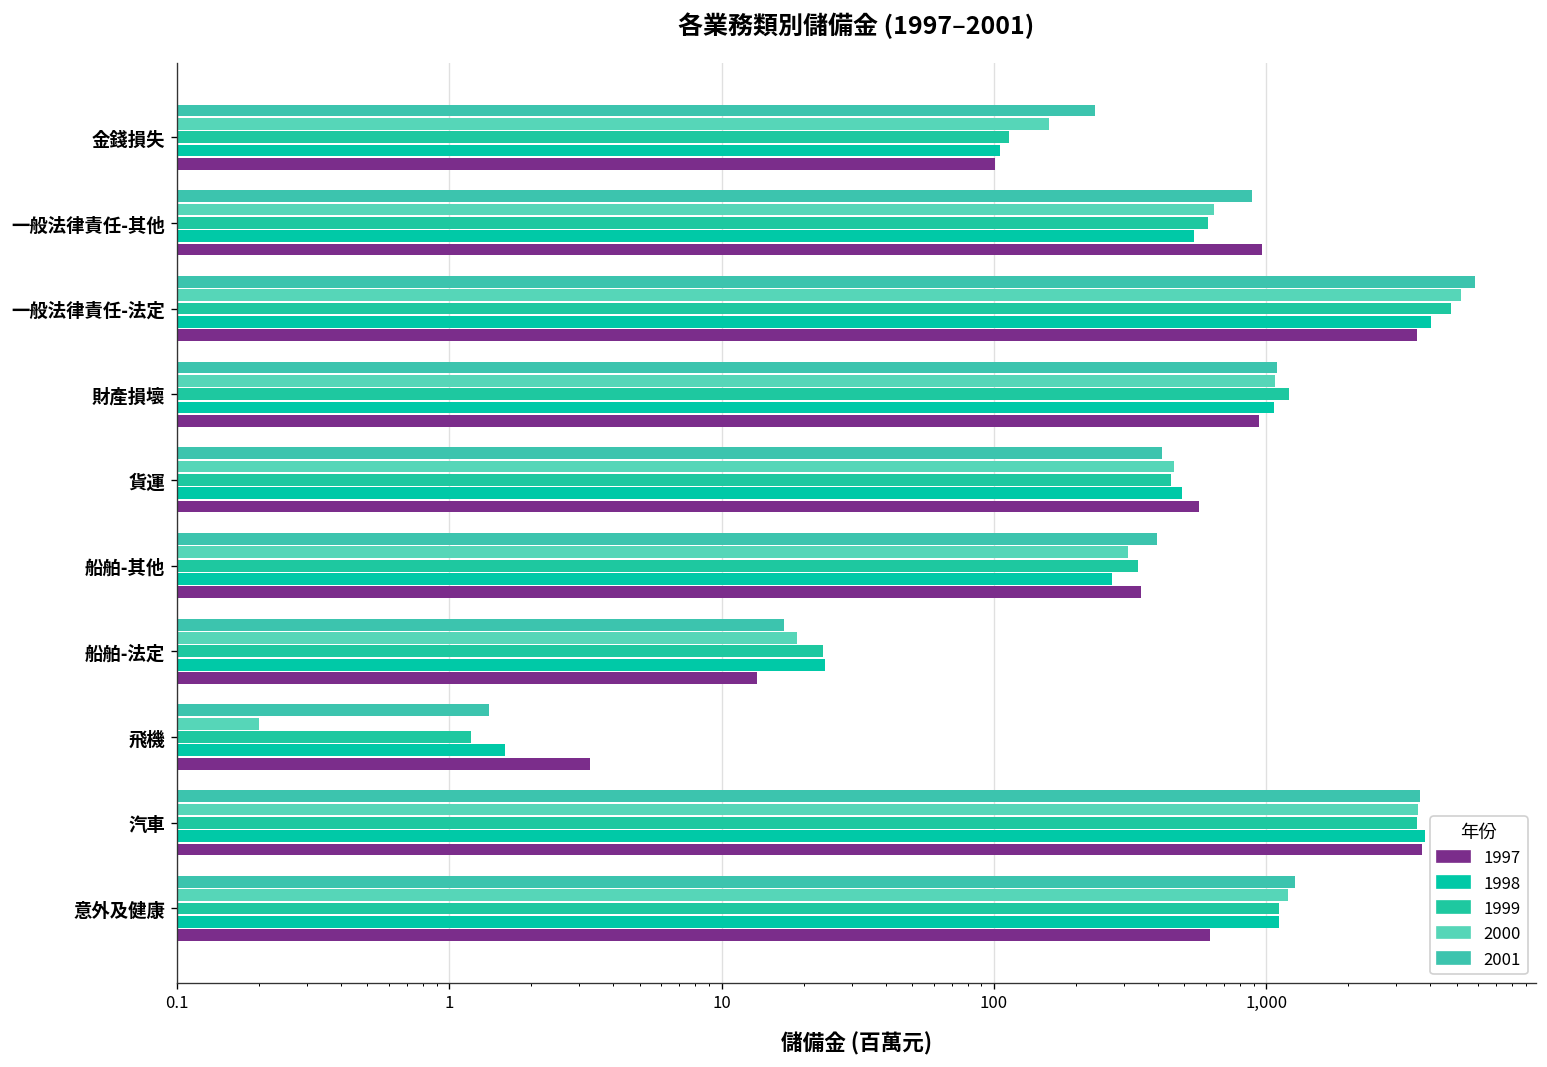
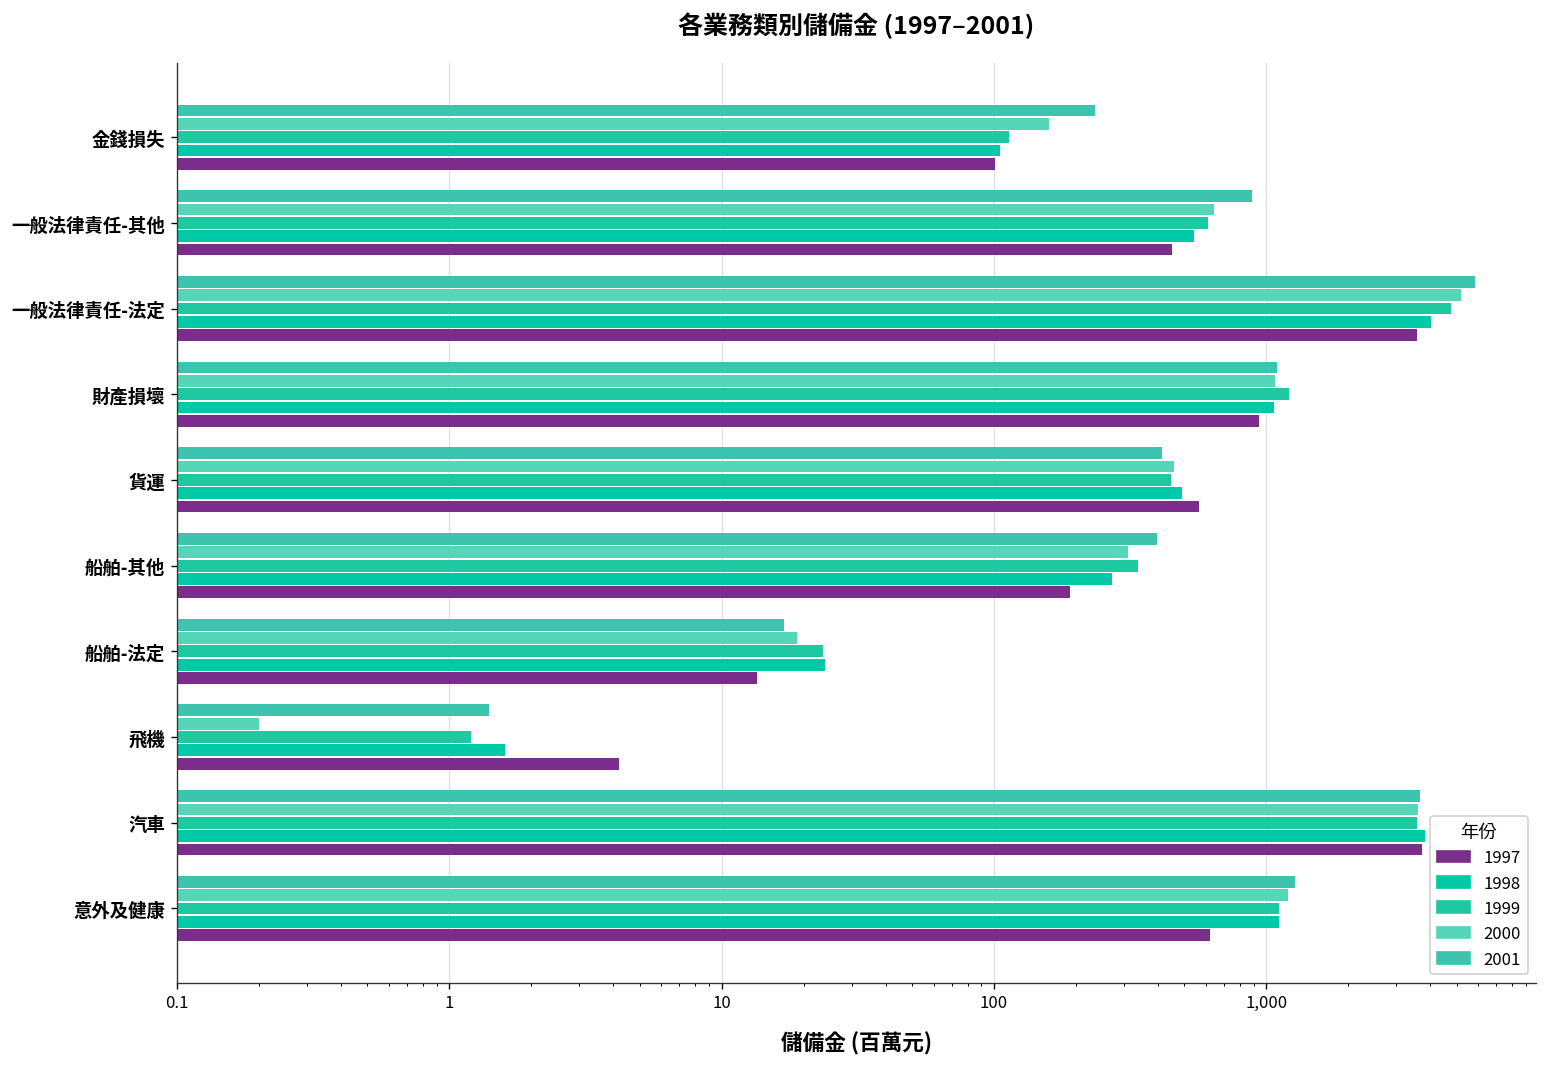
1997, 一般法律責任-其他: 960 -> 450
1997, 船舶-其他: 350 -> 190
1997, 飛機: 3.3 -> 4.2
